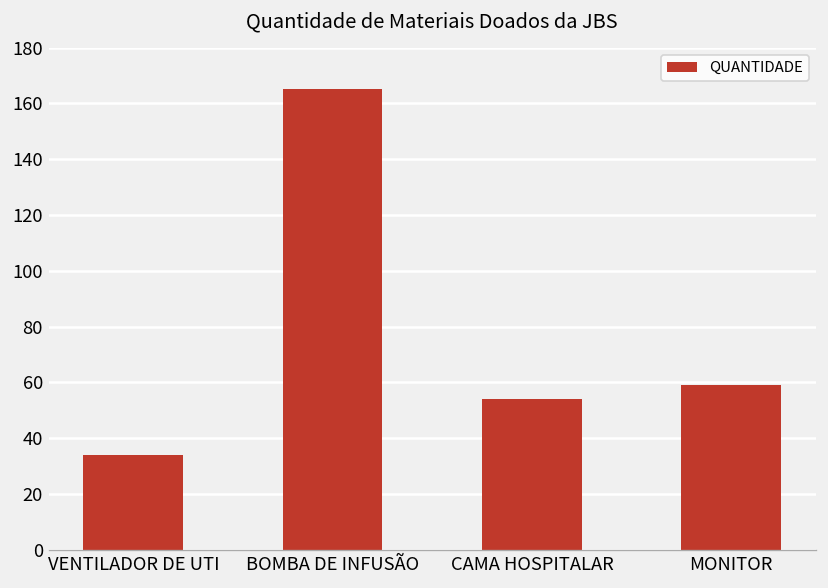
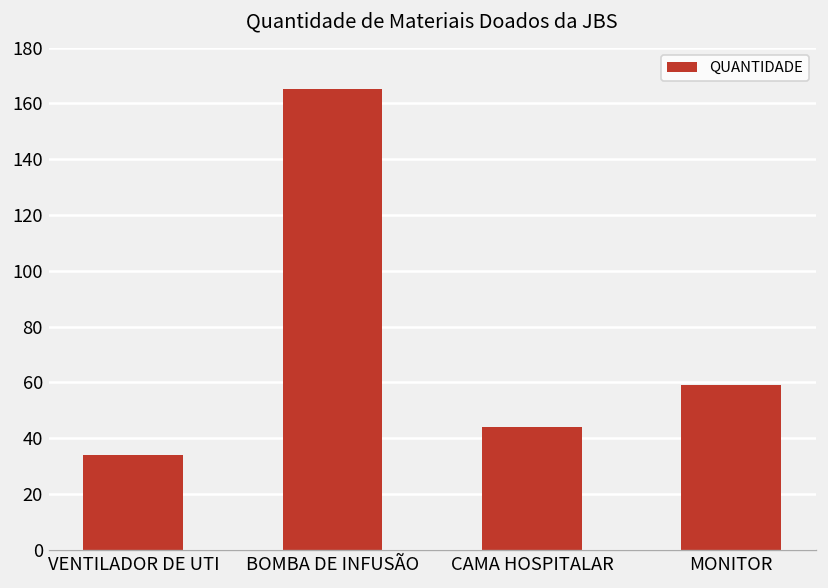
CAMA HOSPITALAR: 54 -> 44
